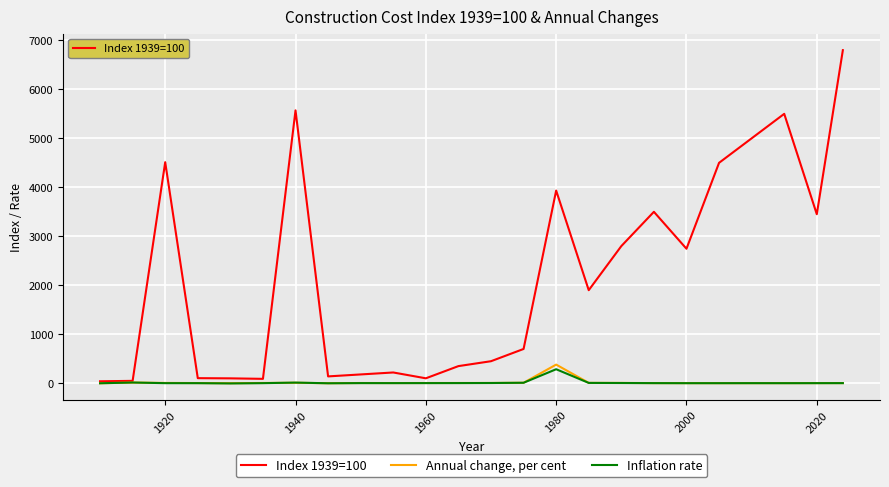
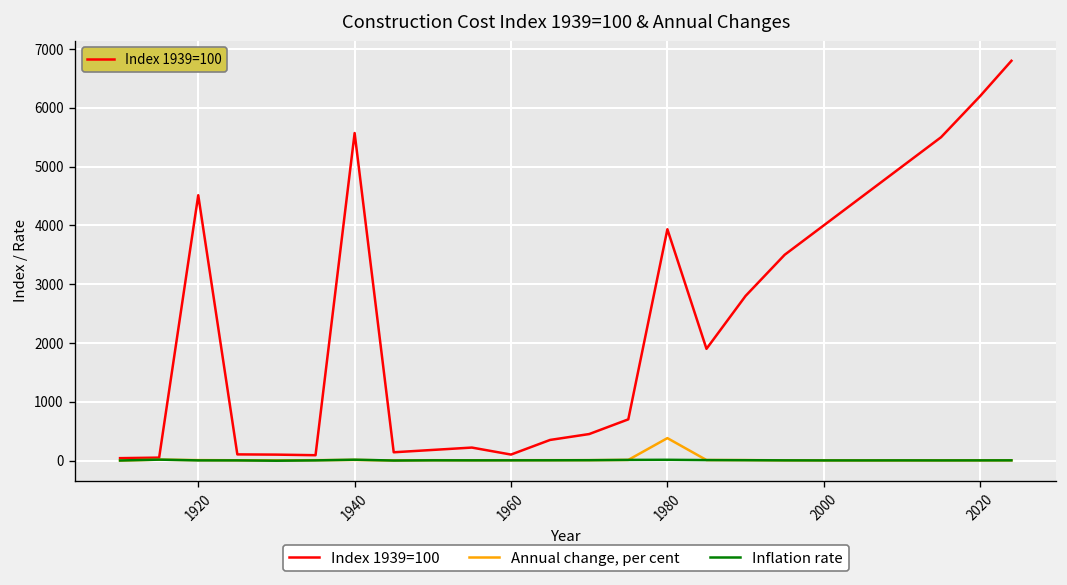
Inflation rate, 1980: 300 -> 0
Index 1939=100, 2000: 2700 -> 4000
Index 1939=100, 2020: 3500 -> 6200
